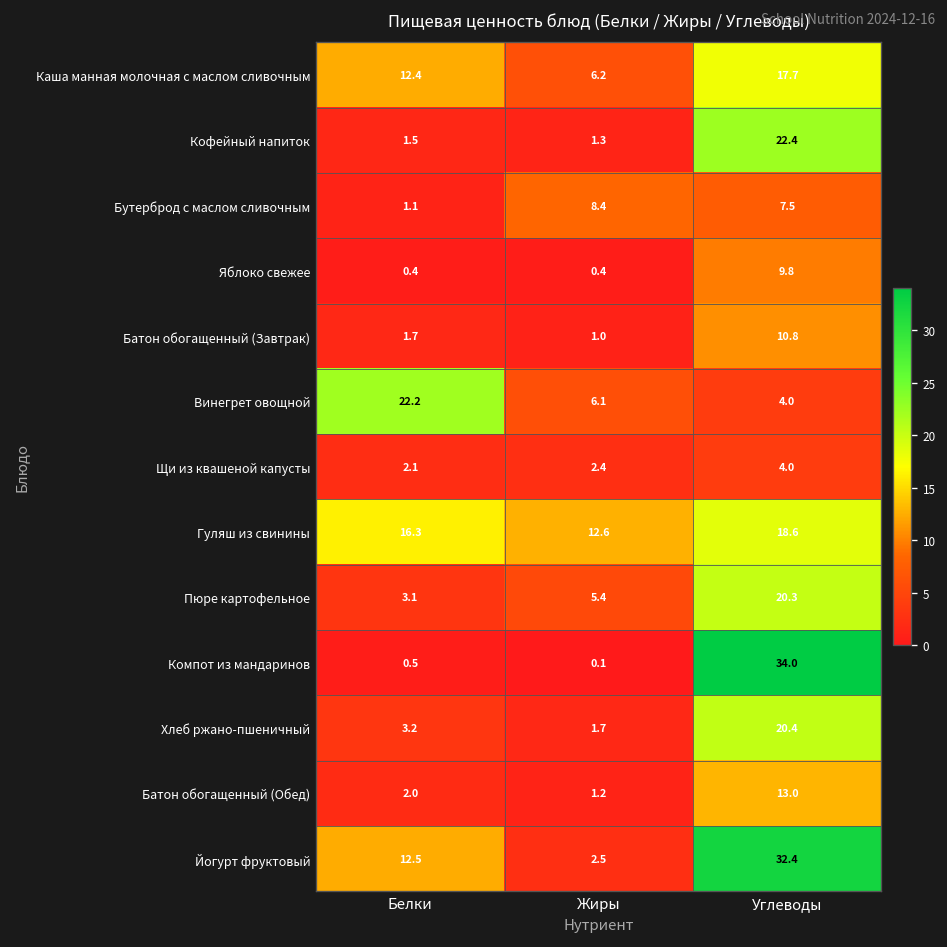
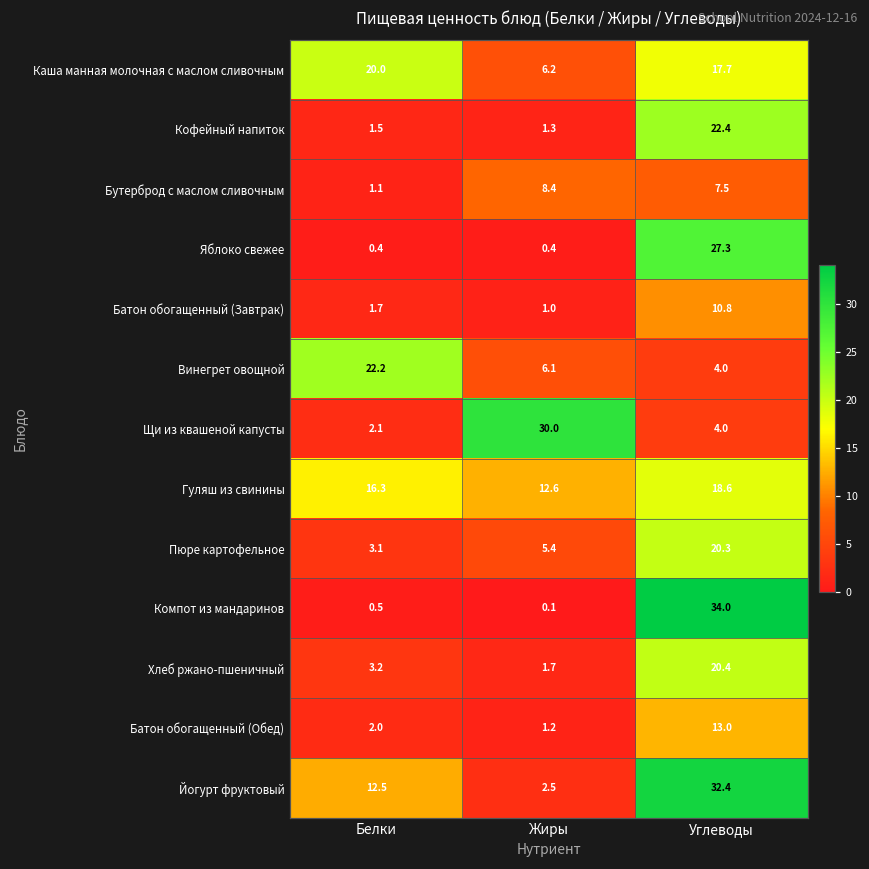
Каша манная молочная с маслом сливочным, Белки: 12.4 -> 20.0
Яблоко свежее, Углеводы: 9.8 -> 27.3
Щи из квашеной капусты, Жиры: 2.4 -> 30.0
